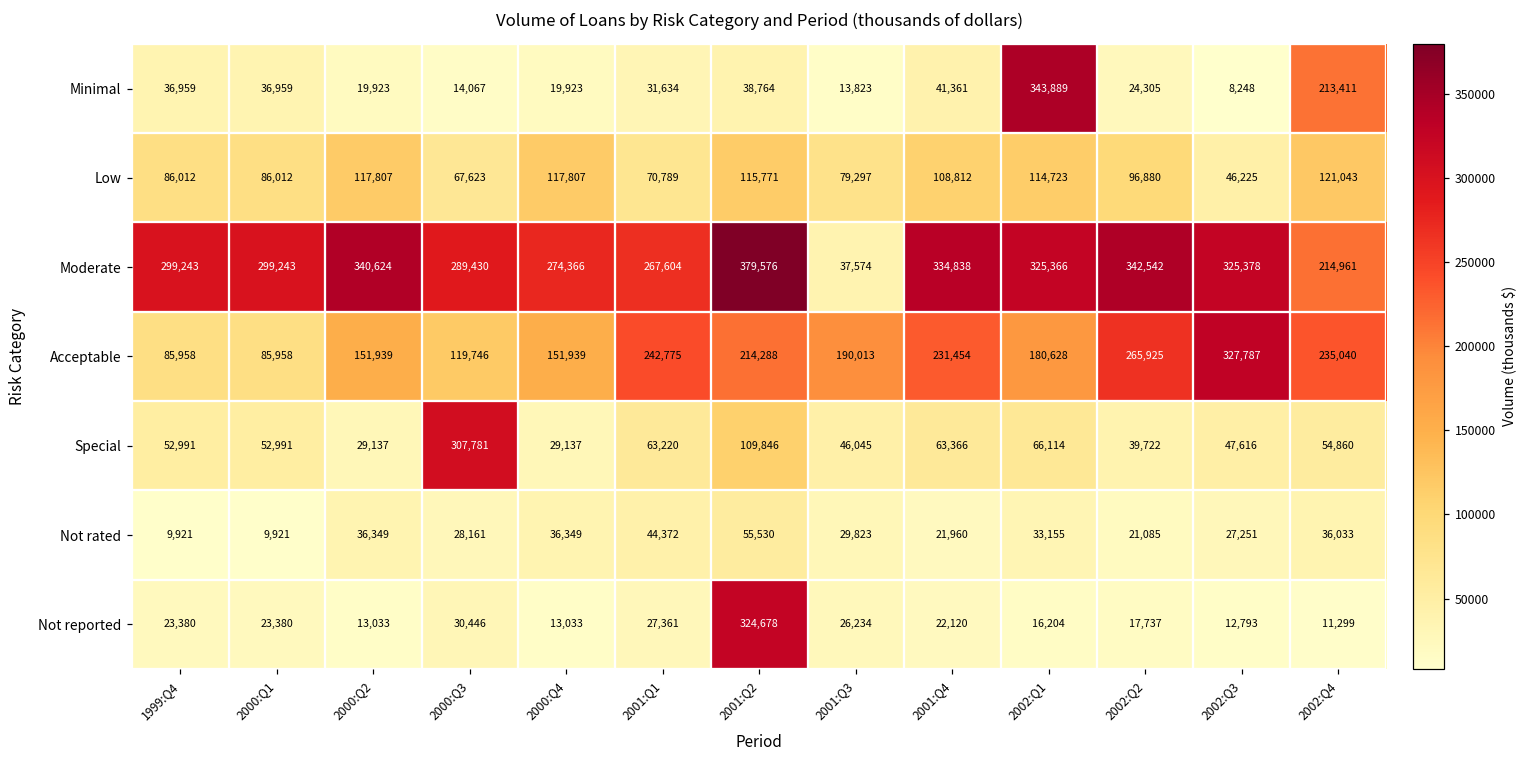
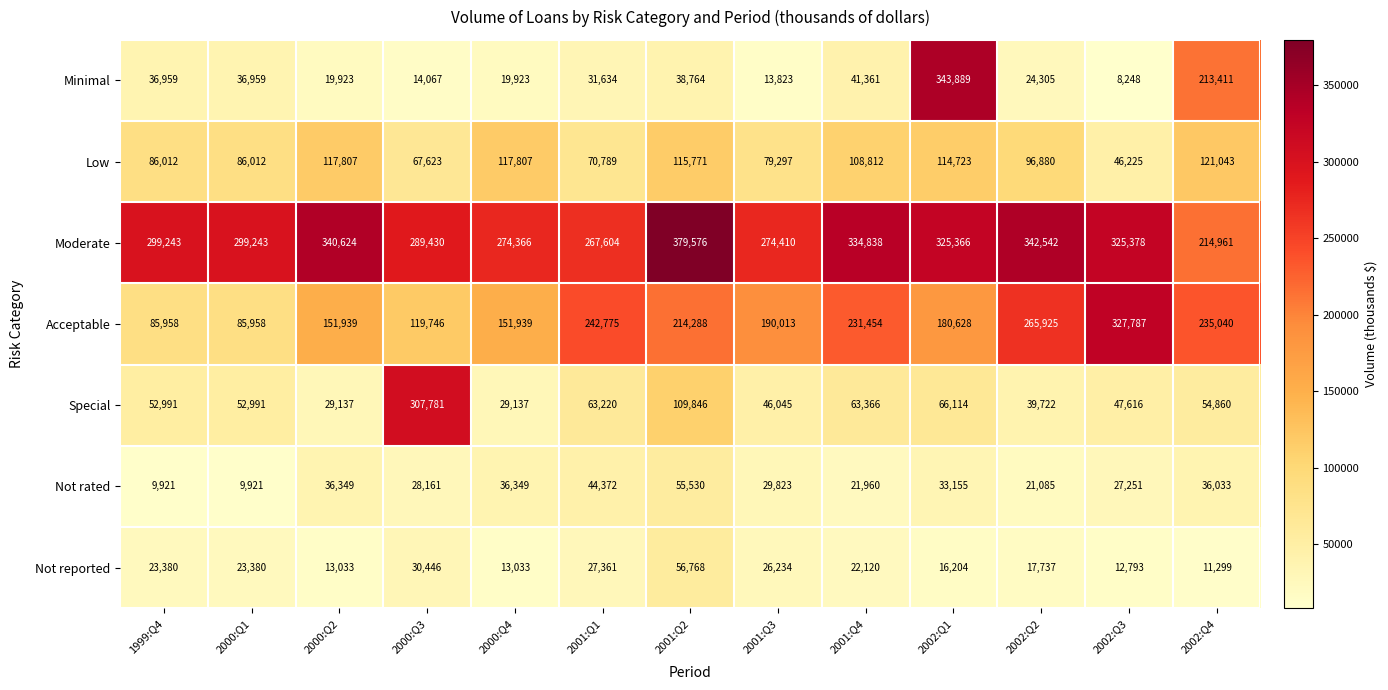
Moderate, 2001:Q3: 37,574 -> 274,410
Not reported, 2001:Q2: 324,678 -> 56,768
